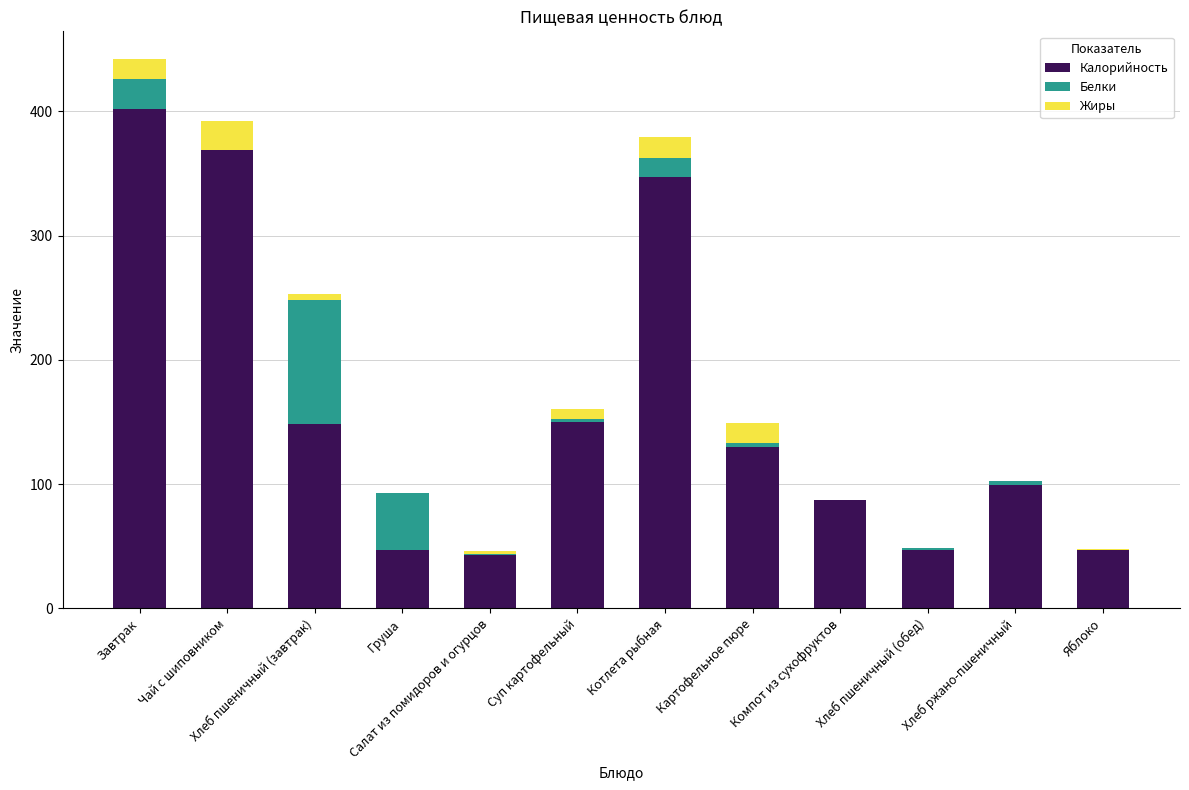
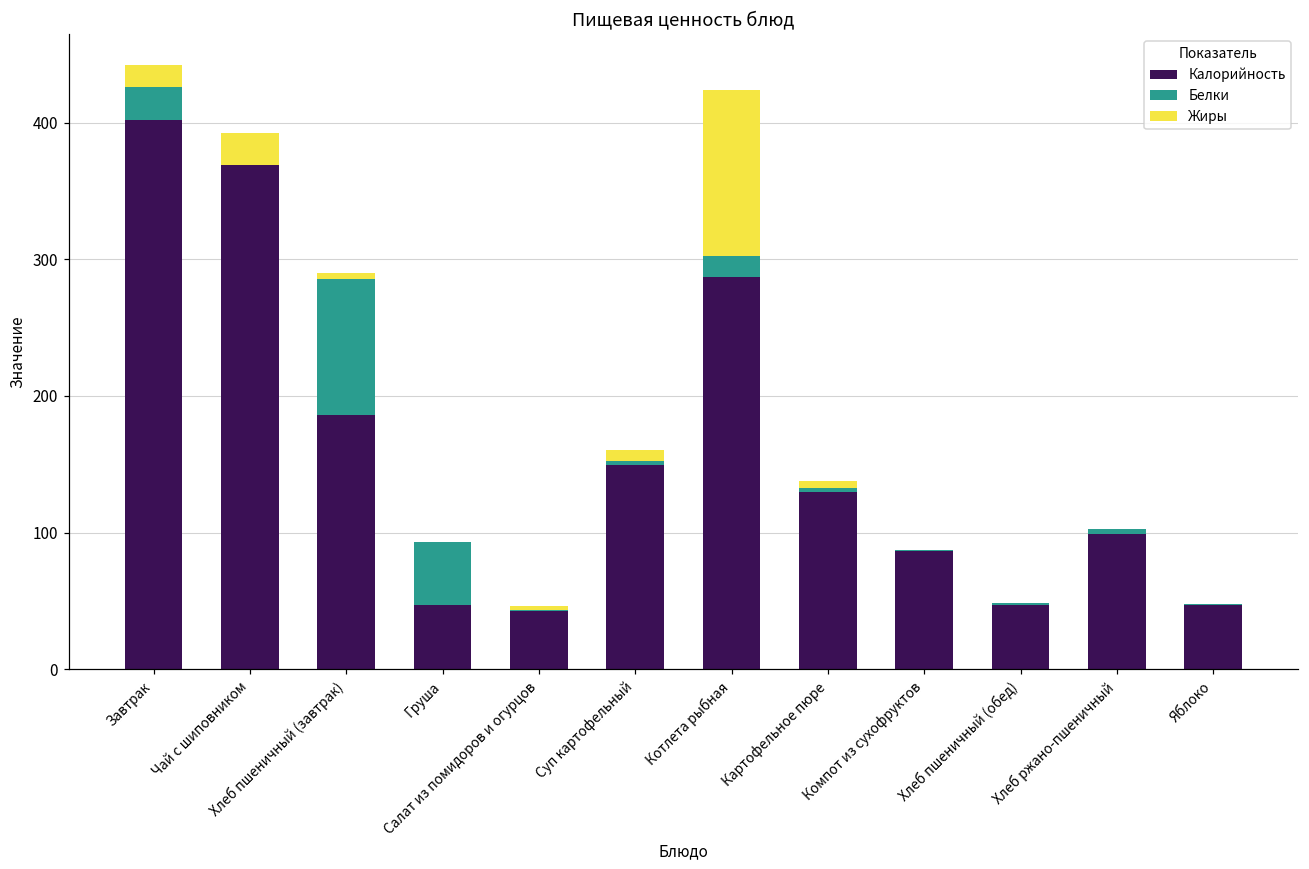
Калорийность, Хлеб пшеничный (завтрак): 149 -> 186
Калорийность, Котлета рыбная: 348 -> 287
Жиры, Котлета рыбная: 17 -> 122
Жиры, Картофельное пюре: 17 -> 5
